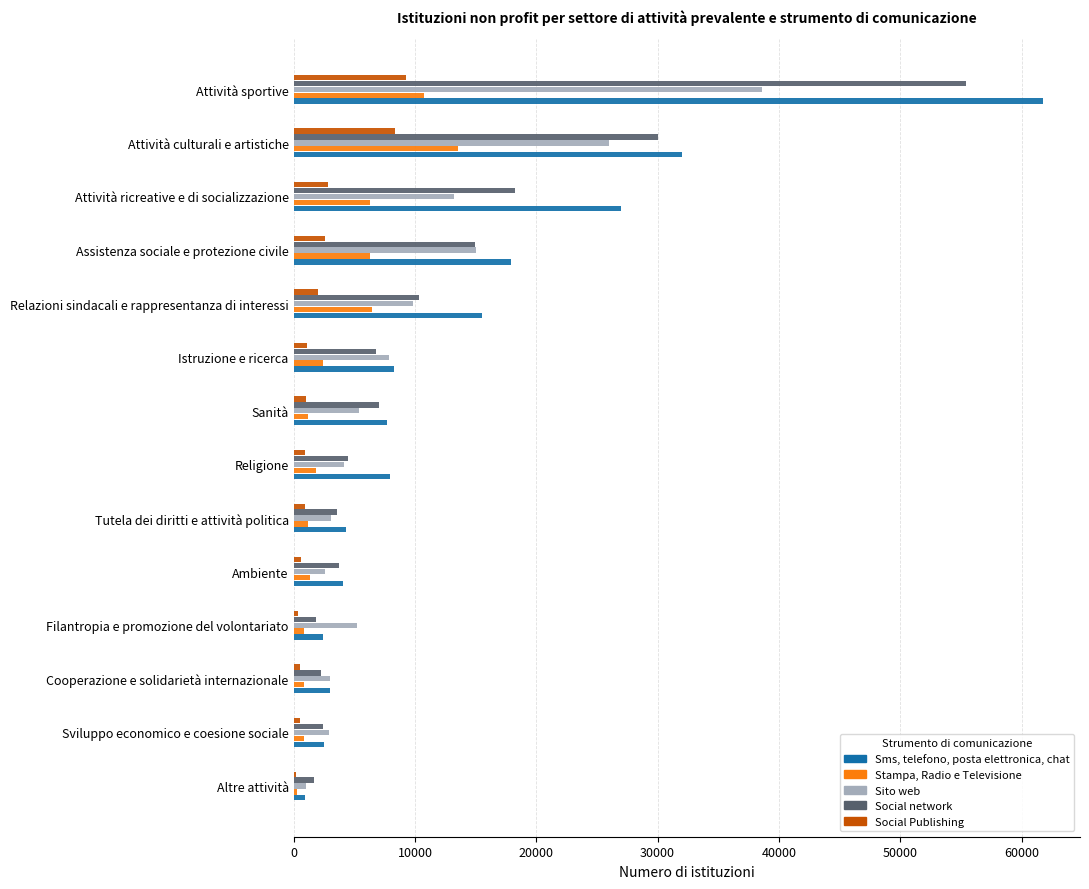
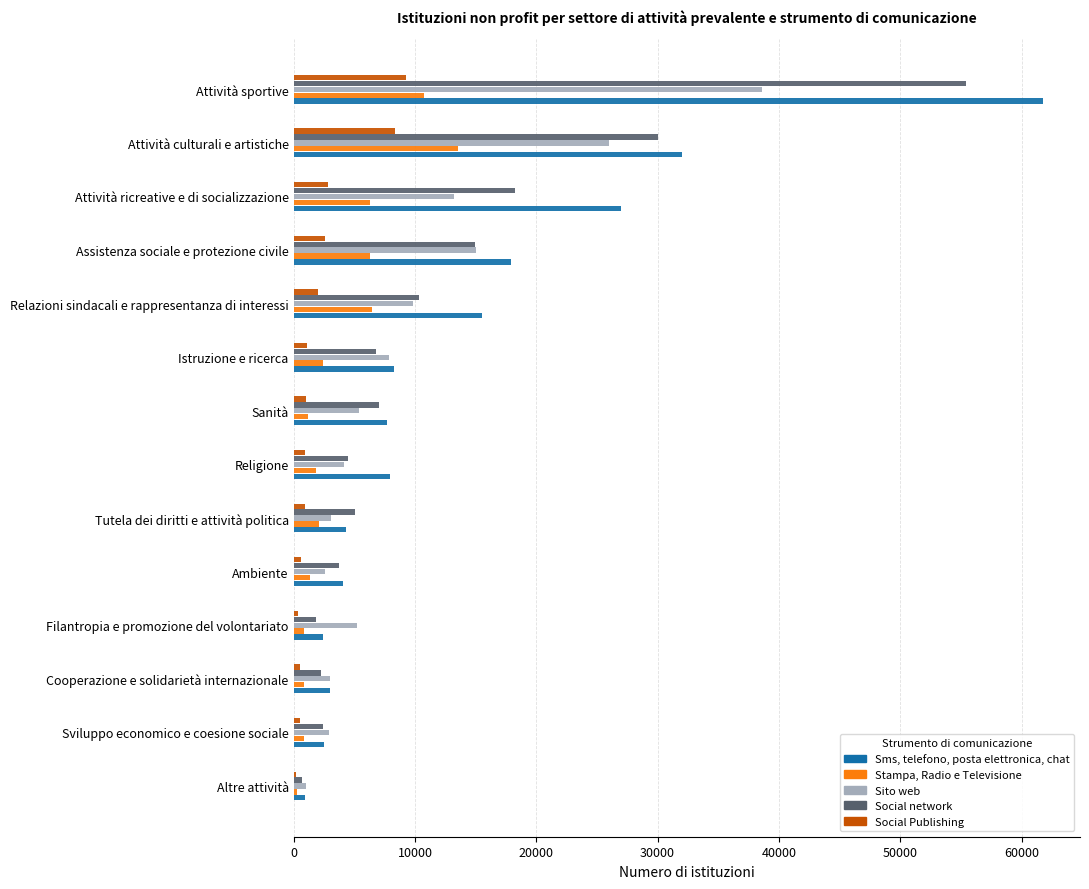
Social network, Tutela dei diritti e attività politica: 3600 -> 5000
Stampa, Radio e Televisione, Tutela dei diritti e attività politica: 1200 -> 2100
Social network, Altre attività: 1700 -> 700
